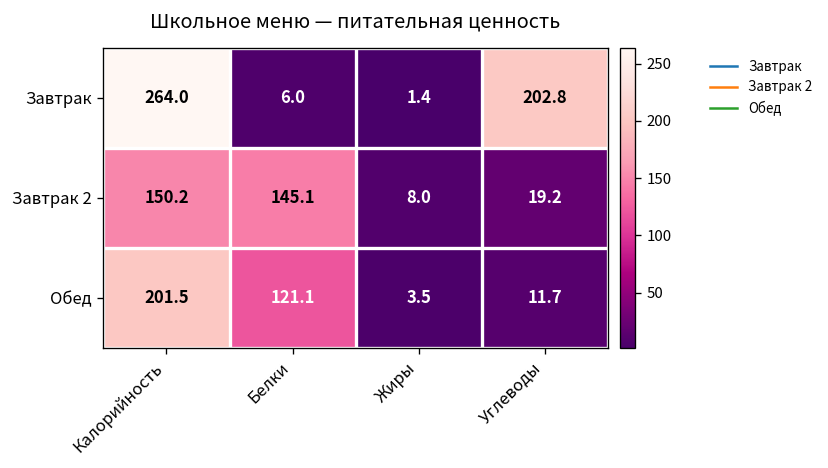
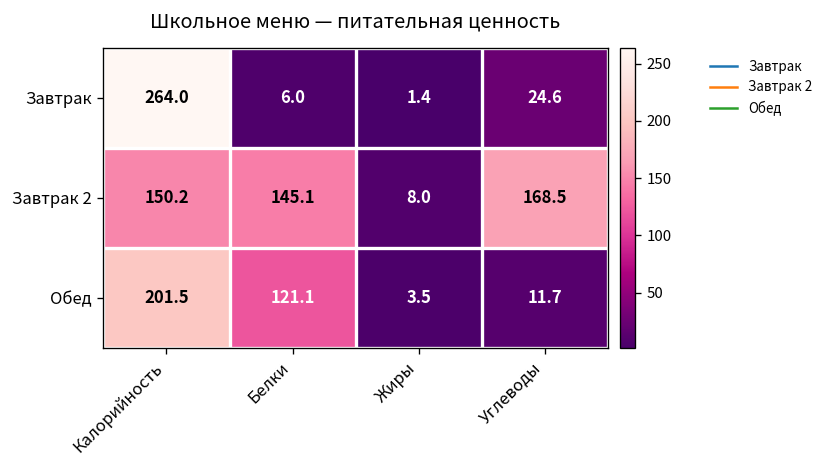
Завтрак, Углеводы: 202.8 -> 24.6
Завтрак 2, Углеводы: 19.2 -> 168.5
